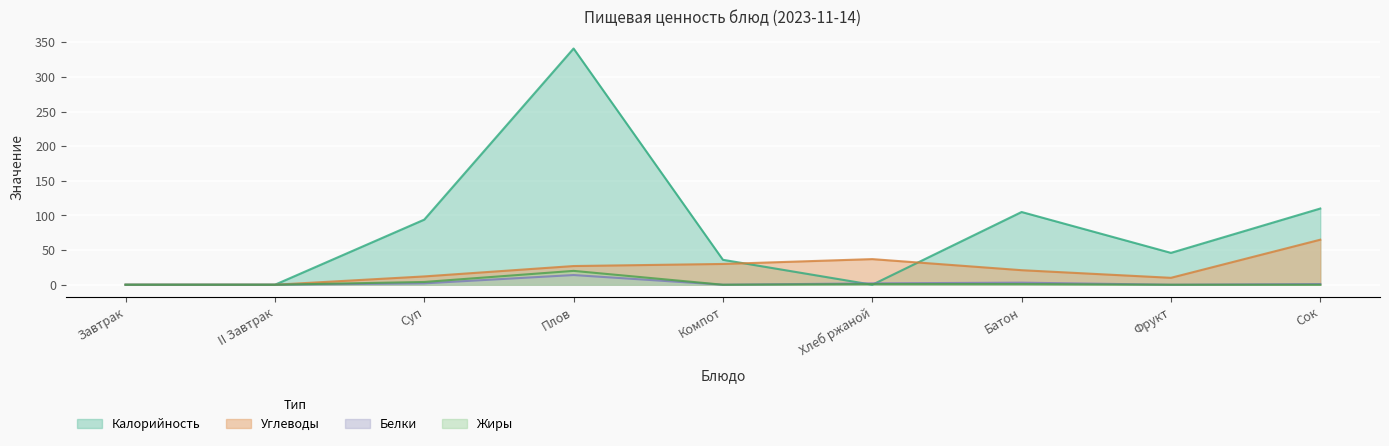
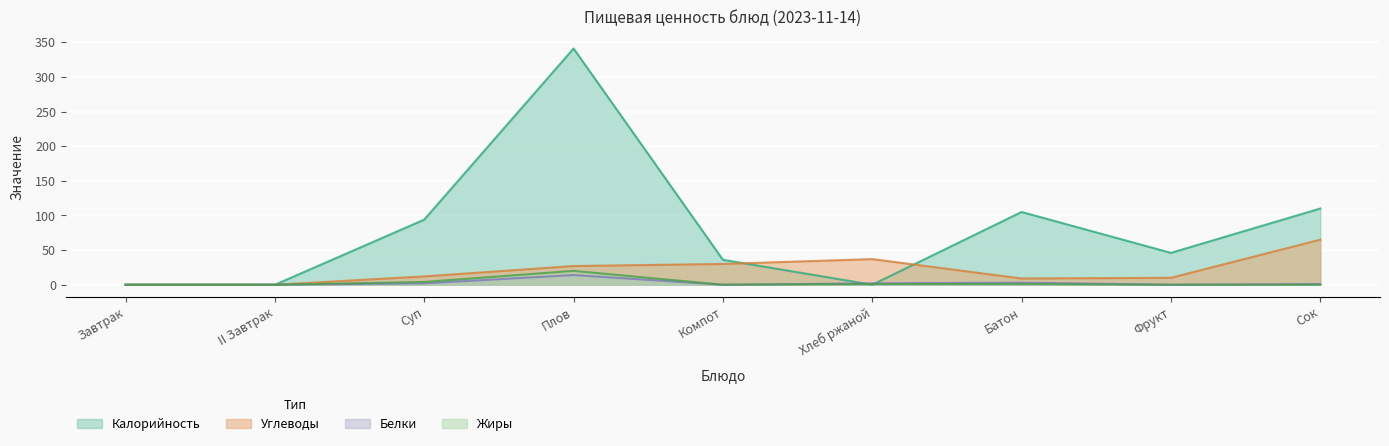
Углеводы, Батон: 20 -> 10
